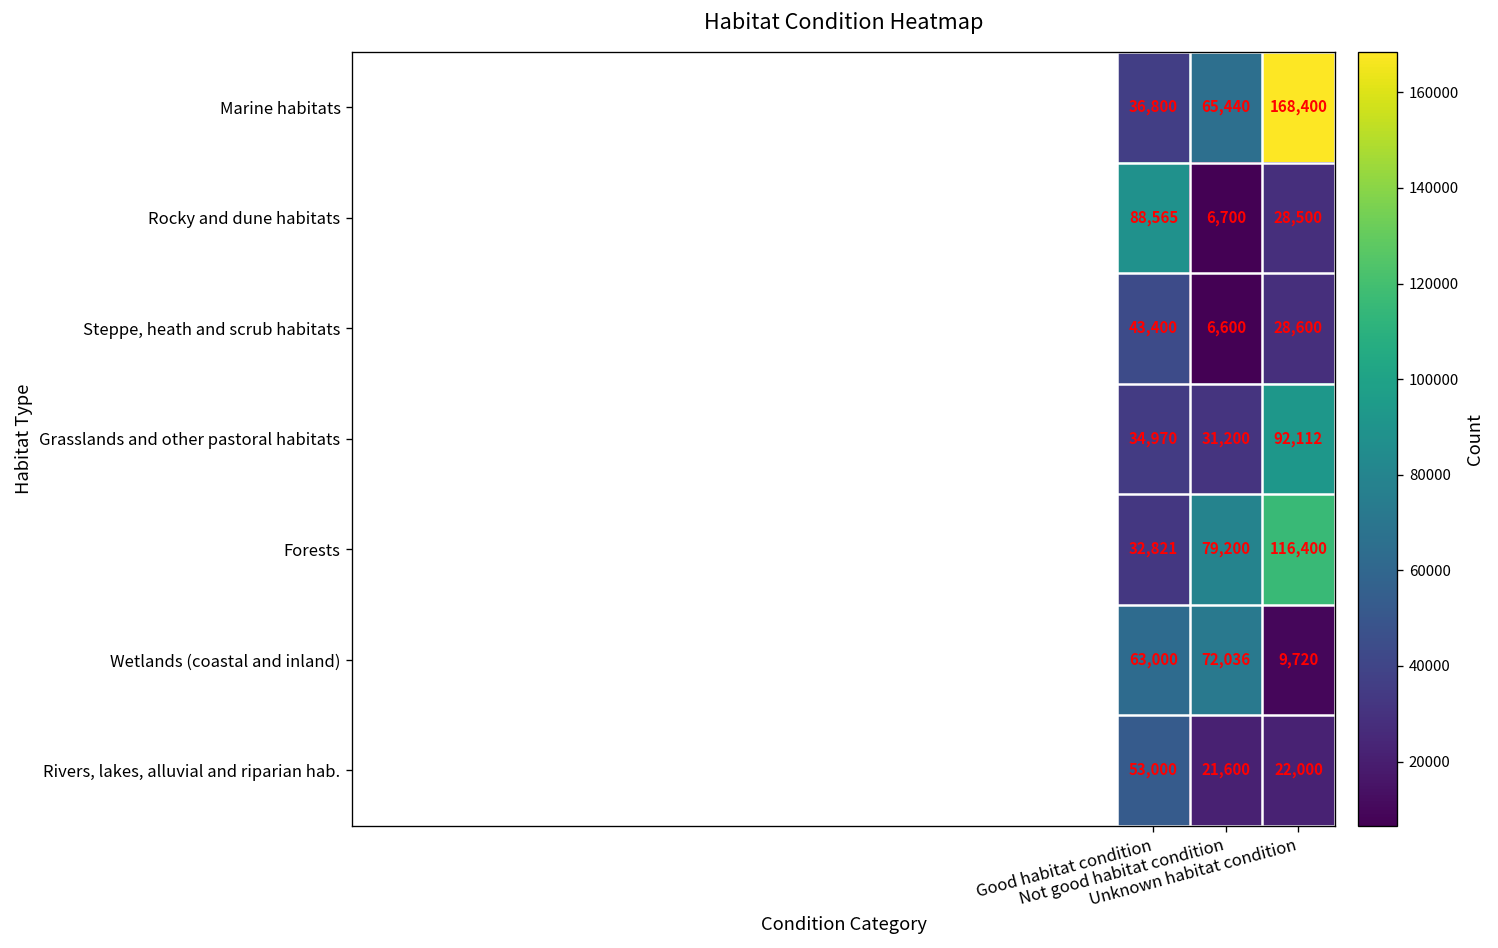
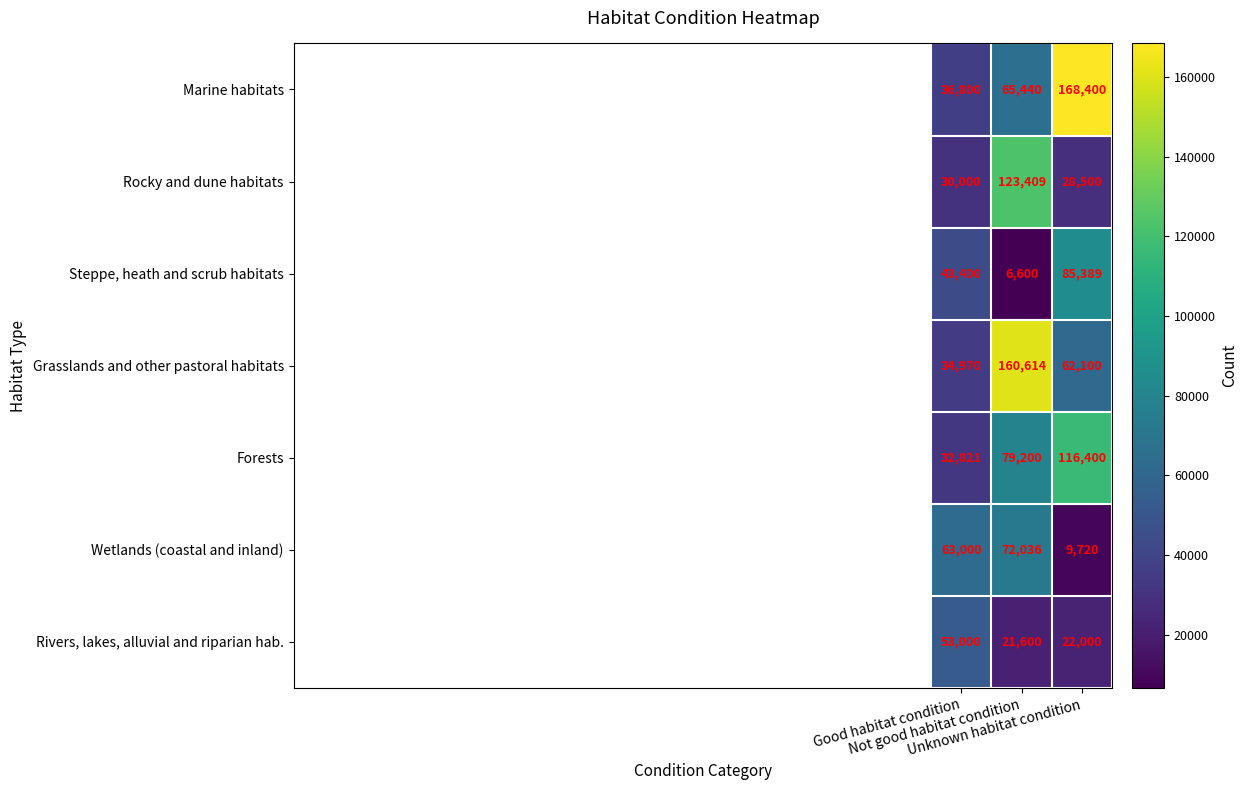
Rocky and dune habitats, Good habitat condition: 88,565 -> 30,000
Rocky and dune habitats, Not good habitat condition: 6,700 -> 123,409
Steppe, heath and scrub habitats, Unknown habitat condition: 28,600 -> 85,389
Grasslands and other pastoral habitats, Not good habitat condition: 31,200 -> 160,614
Grasslands and other pastoral habitats, Unknown habitat condition: 92,112 -> 62,100
